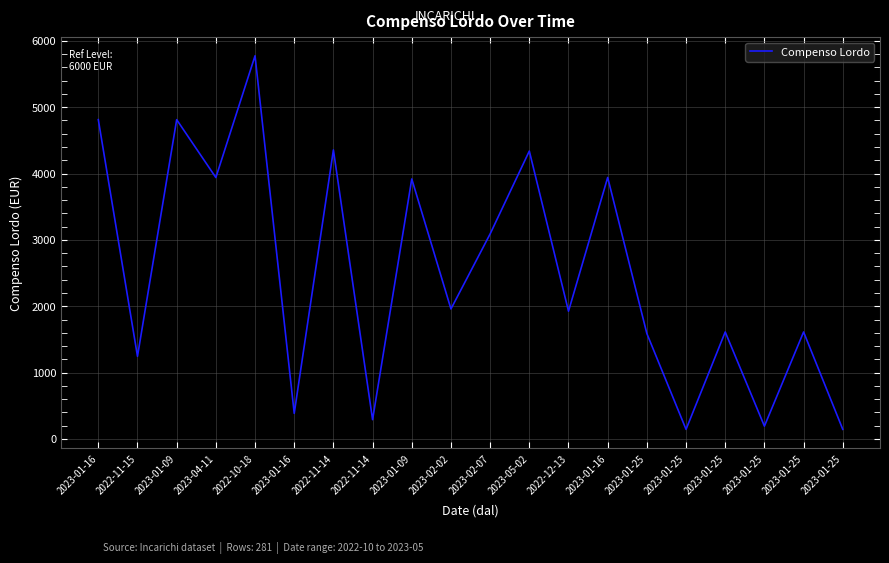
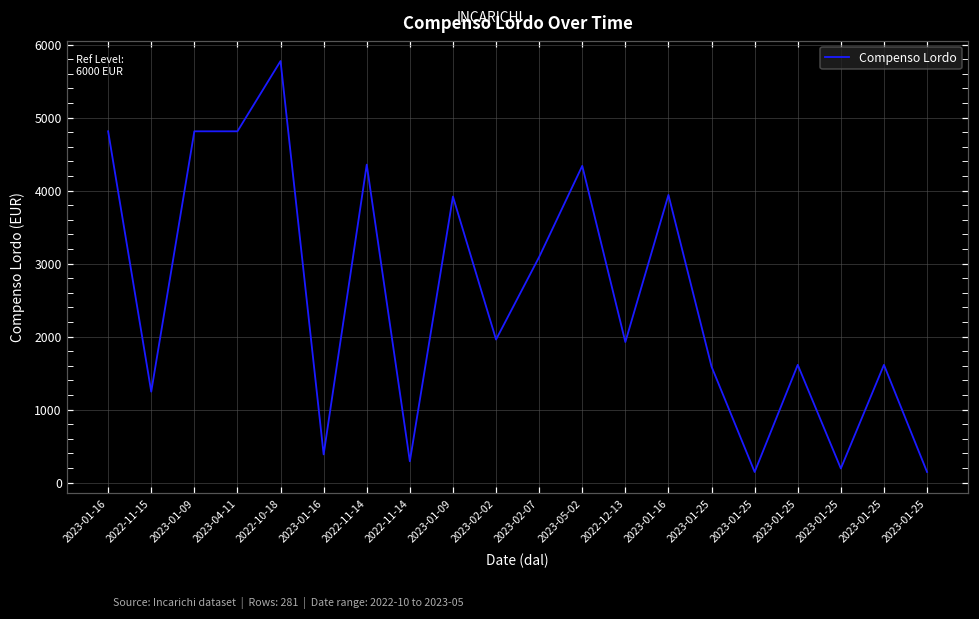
2023-04-11: 3900 -> 4800
